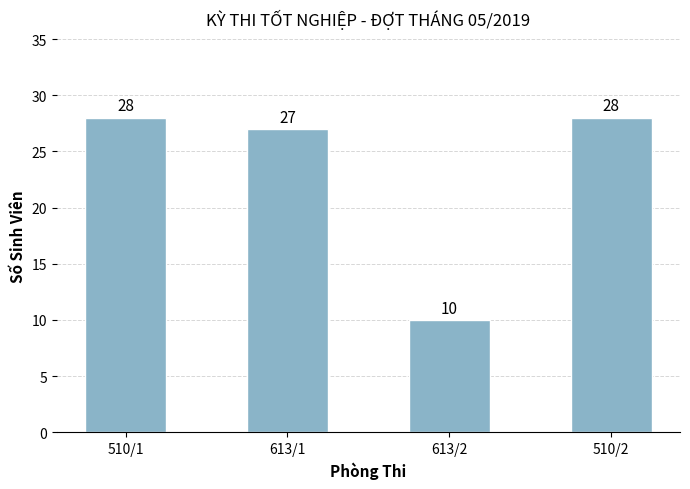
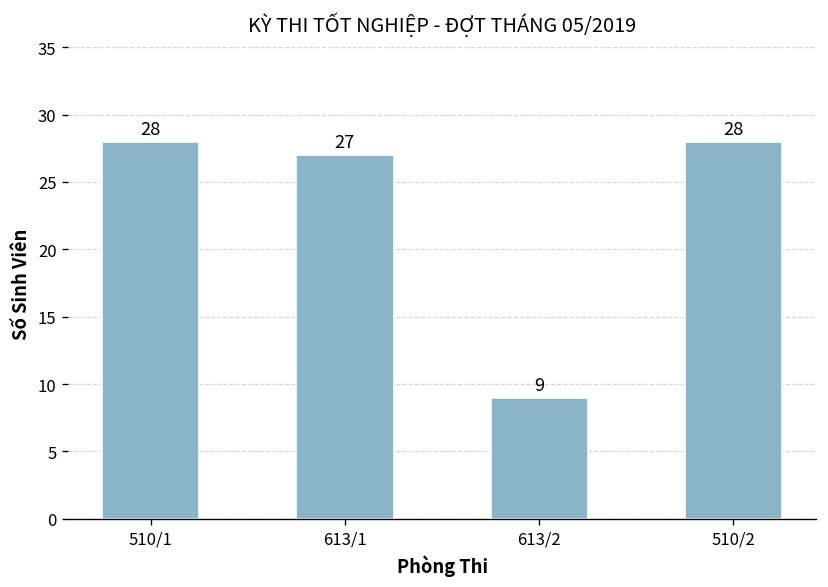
613/2: 10 -> 9
